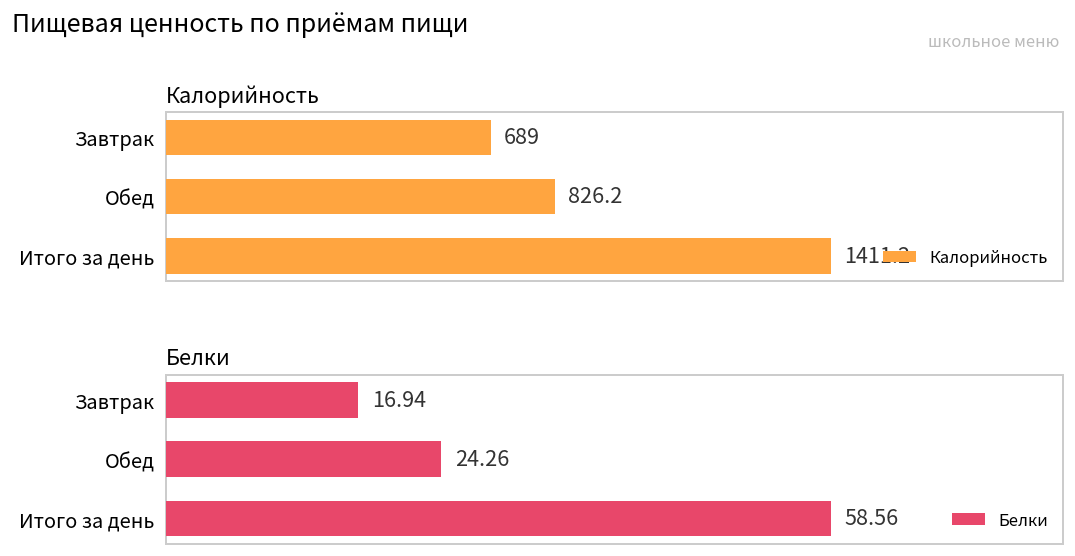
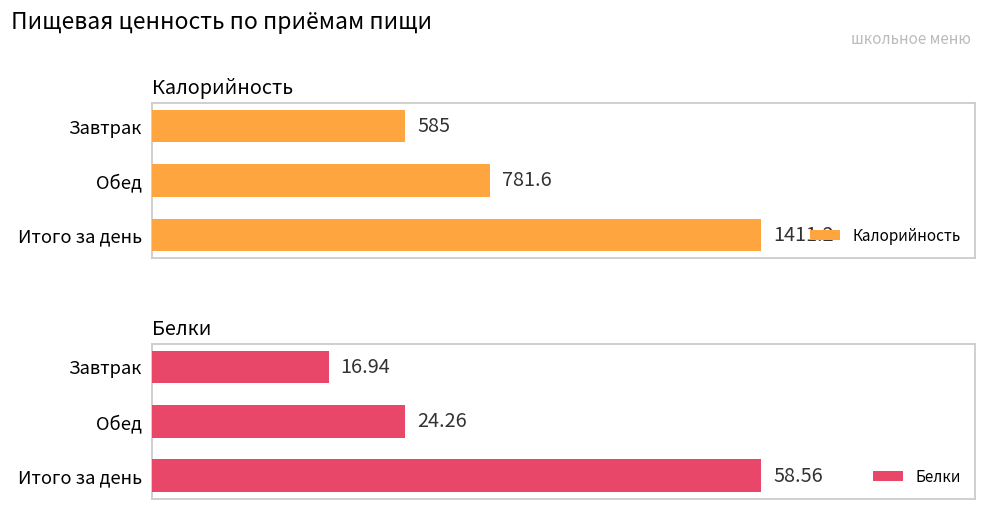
Калорийность, Завтрак: 689 -> 585
Калорийность, Обед: 826.2 -> 781.6
